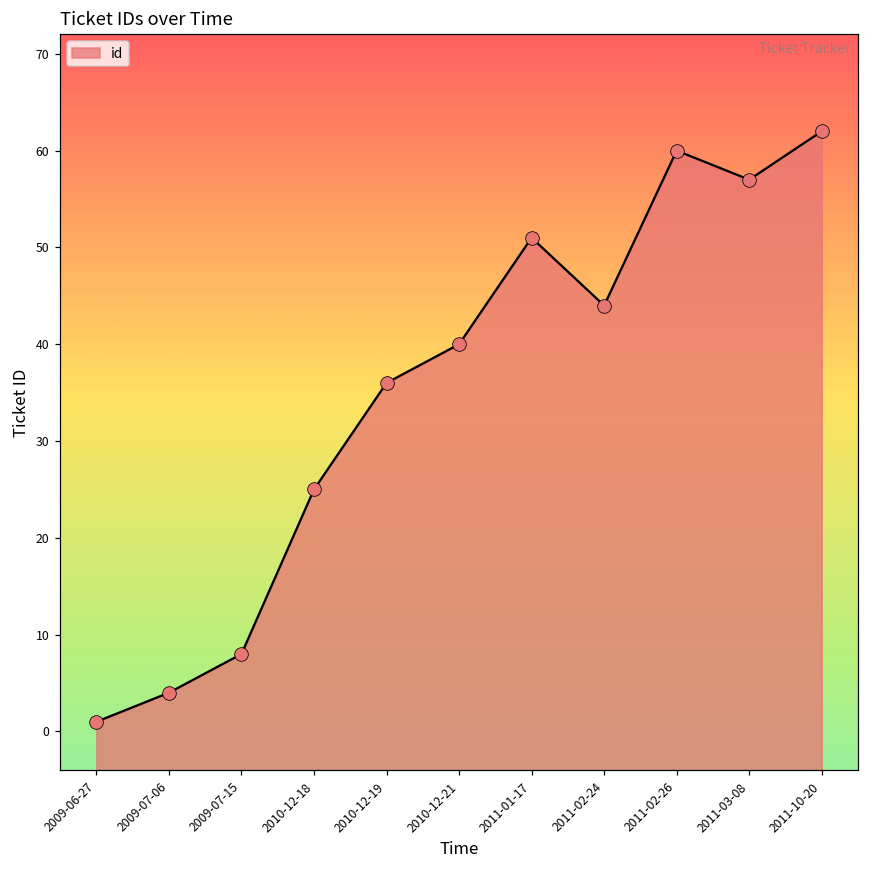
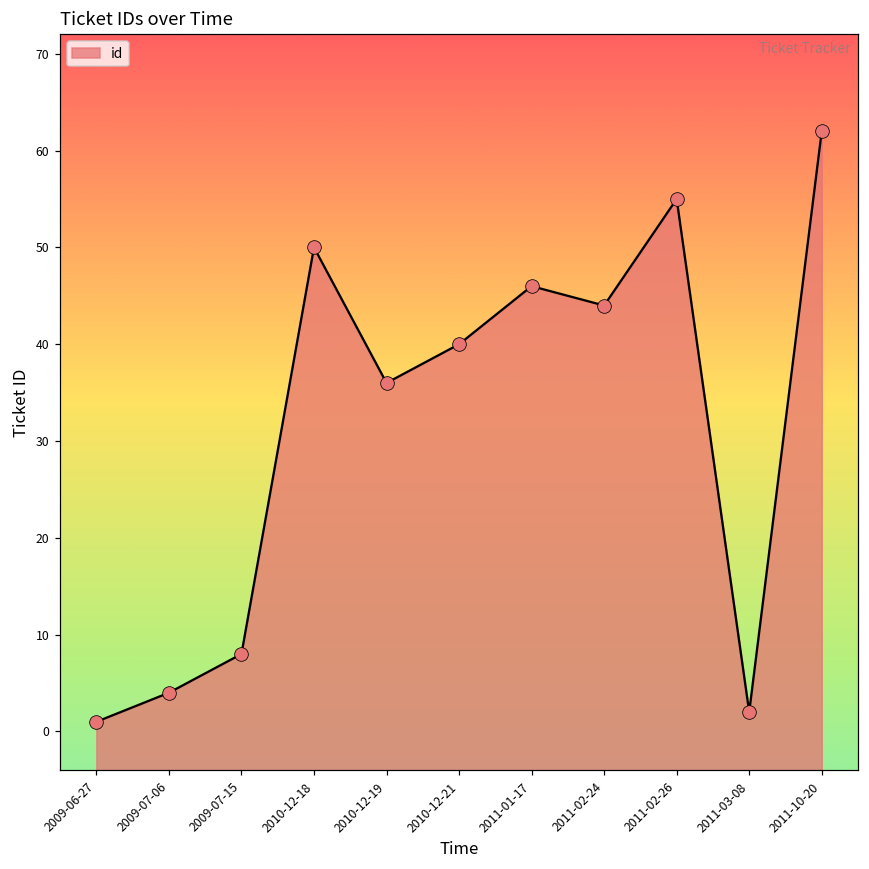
2010-12-18: 25 -> 50
2011-01-17: 51 -> 46
2011-02-26: 60 -> 55
2011-03-08: 57 -> 2
